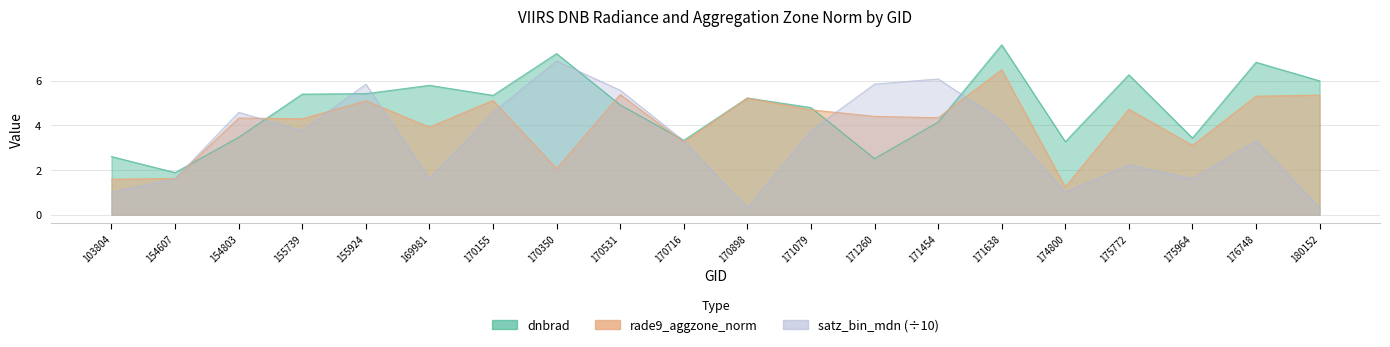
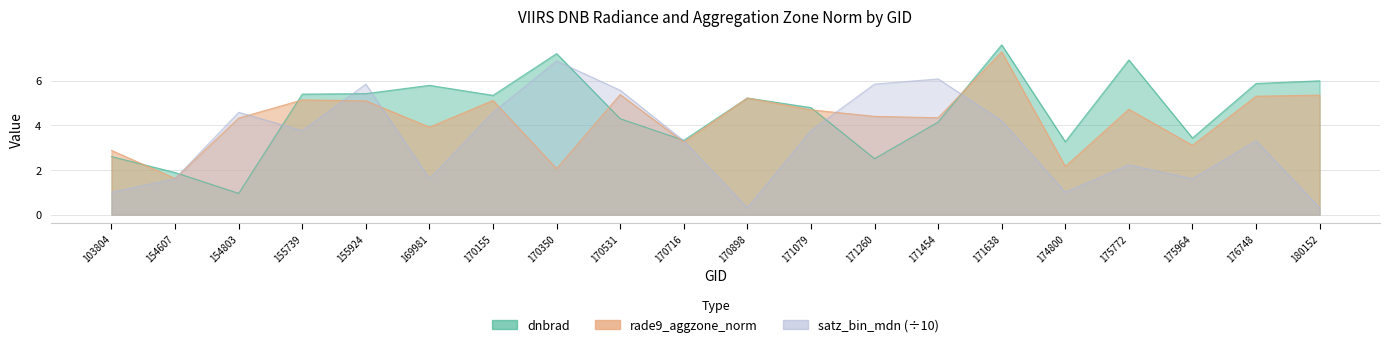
rade9_aggzone_norm, 103804: 1.6 -> 2.9
dnbrad, 154803: 3.5 -> 1.0
rade9_aggzone_norm, 155739: 4.3 -> 5.1
dnbrad, 170531: 4.9 -> 4.3
rade9_aggzone_norm, 171638: 6.5 -> 7.3
rade9_aggzone_norm, 174800: 1.2 -> 2.2
dnbrad, 175772: 6.3 -> 6.9
dnbrad, 176748: 6.8 -> 5.9
